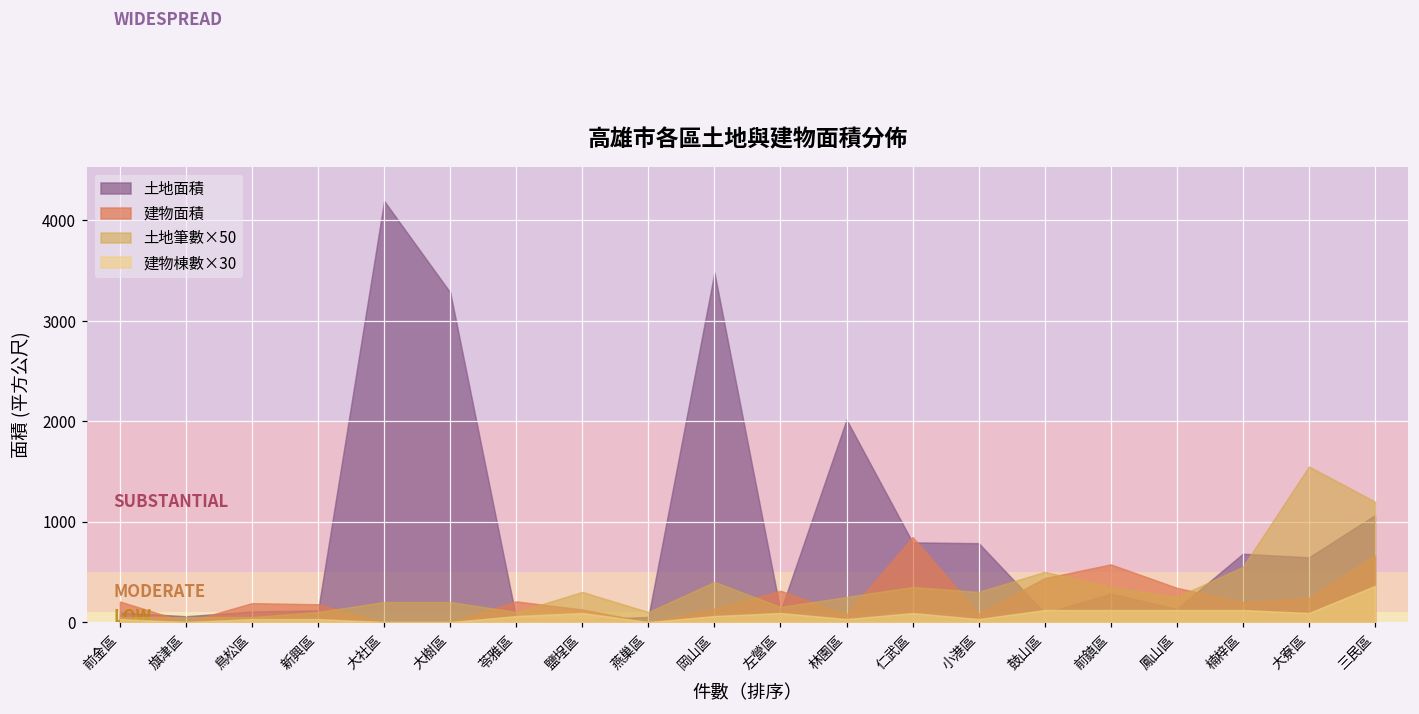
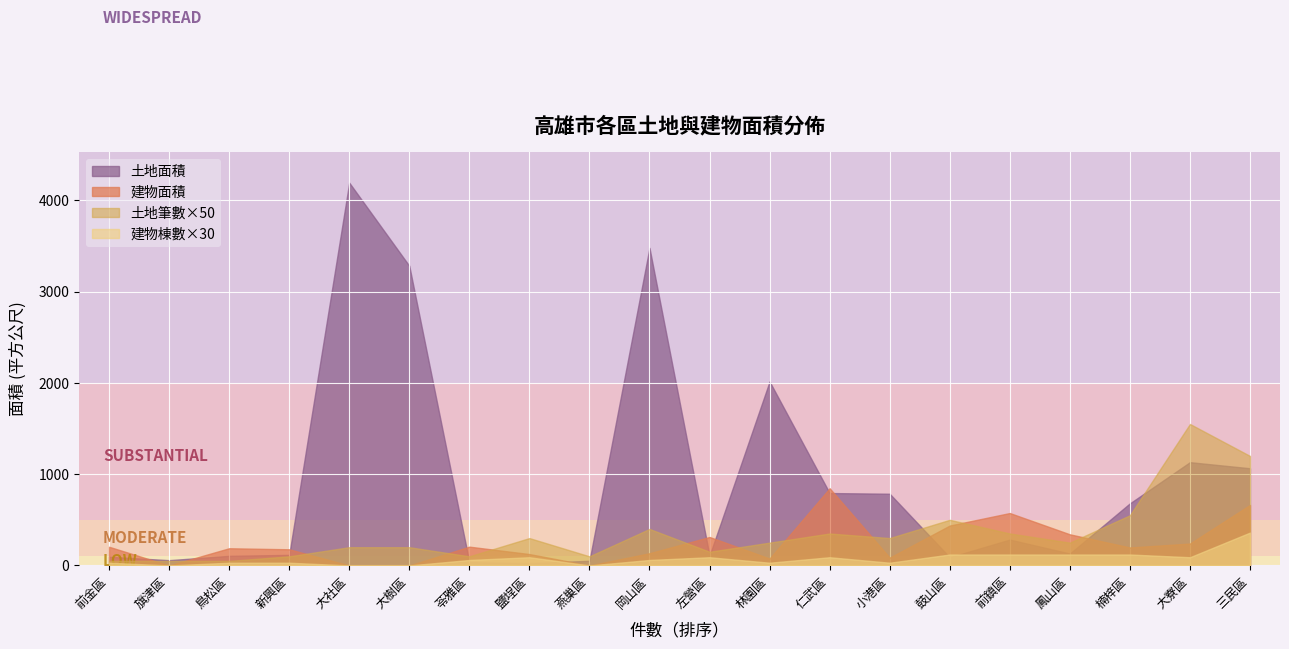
土地面積, 大寮區: 600 -> 1100
